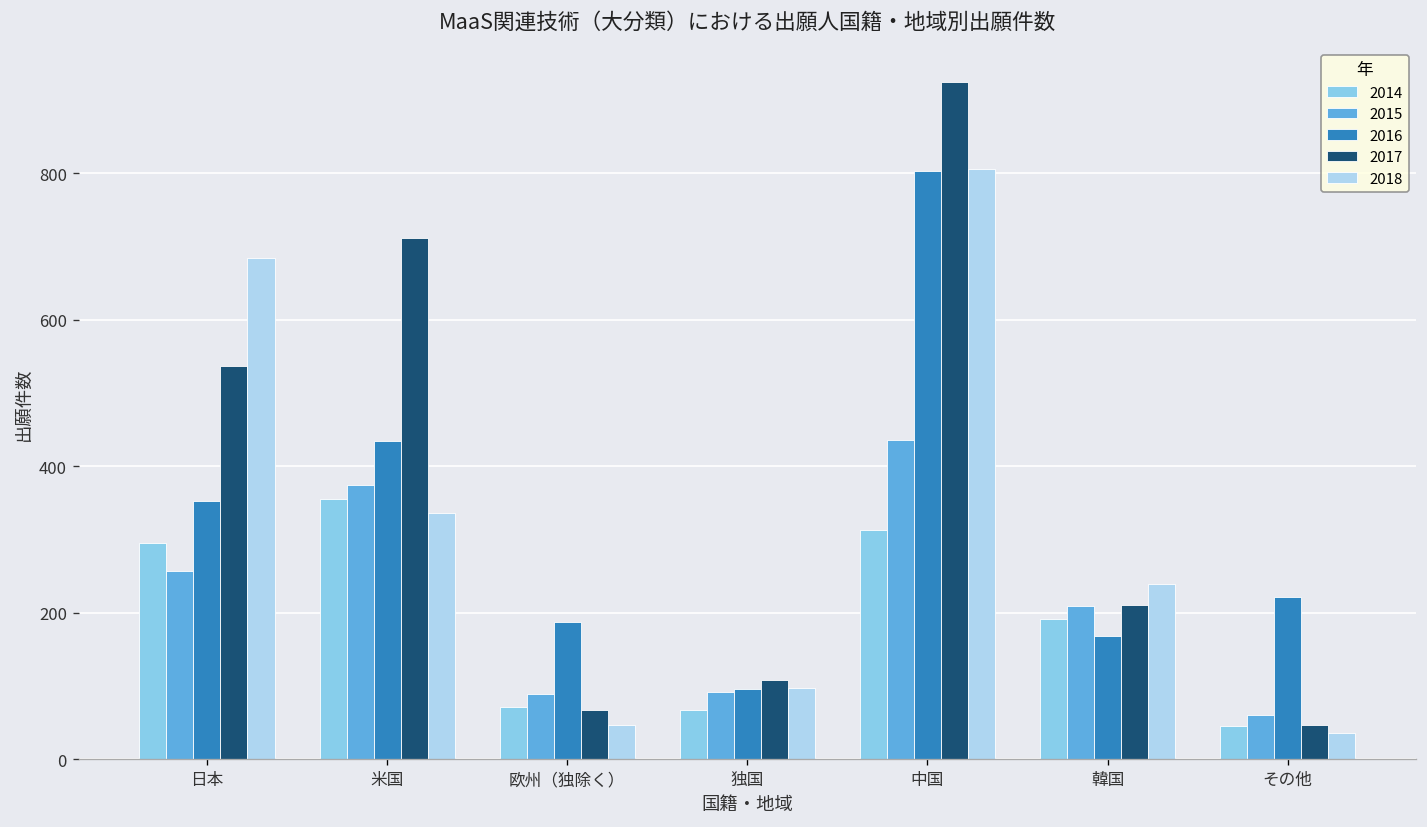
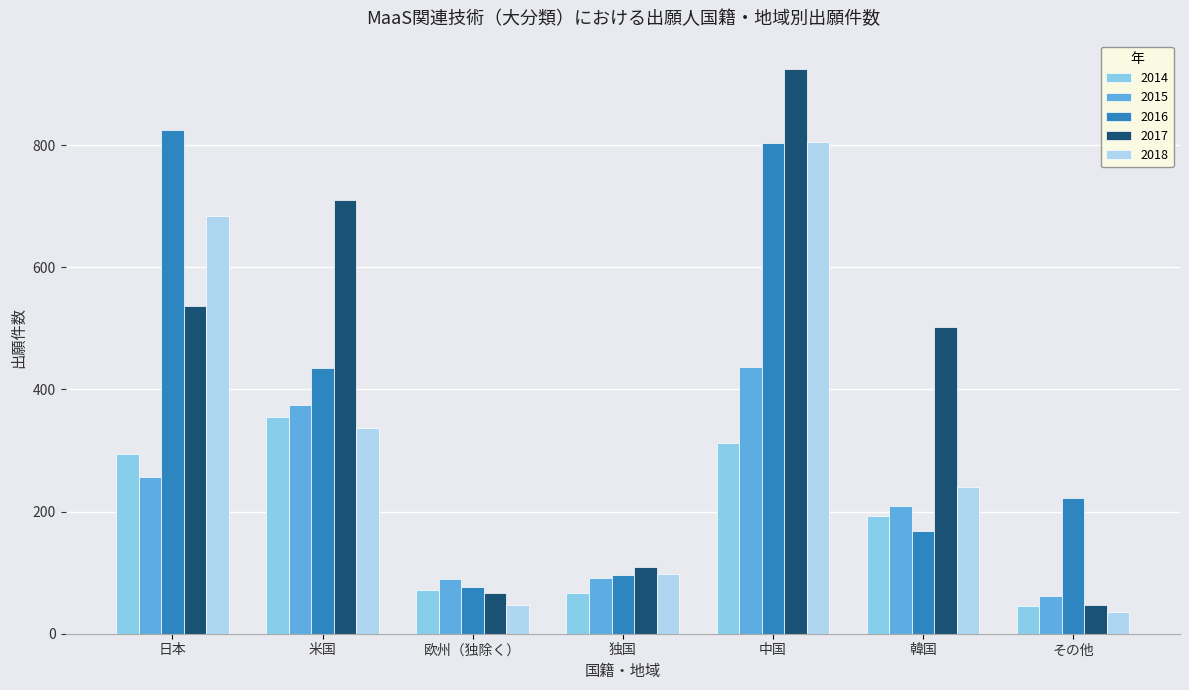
2016, 日本: 350 -> 830
2016, 欧州（独除く）: 190 -> 80
2017, 韓国: 210 -> 500
